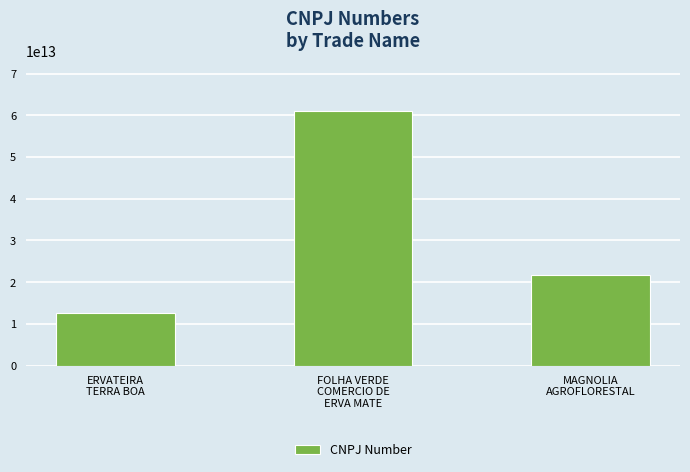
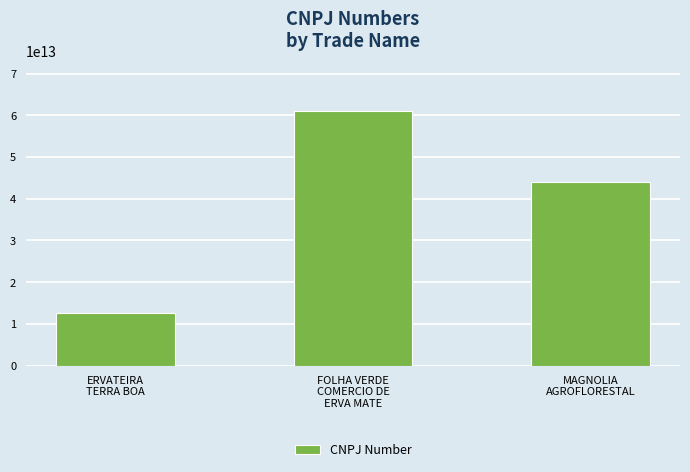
MAGNOLIA AGROFLORESTAL: 22000000000000 -> 44000000000000
